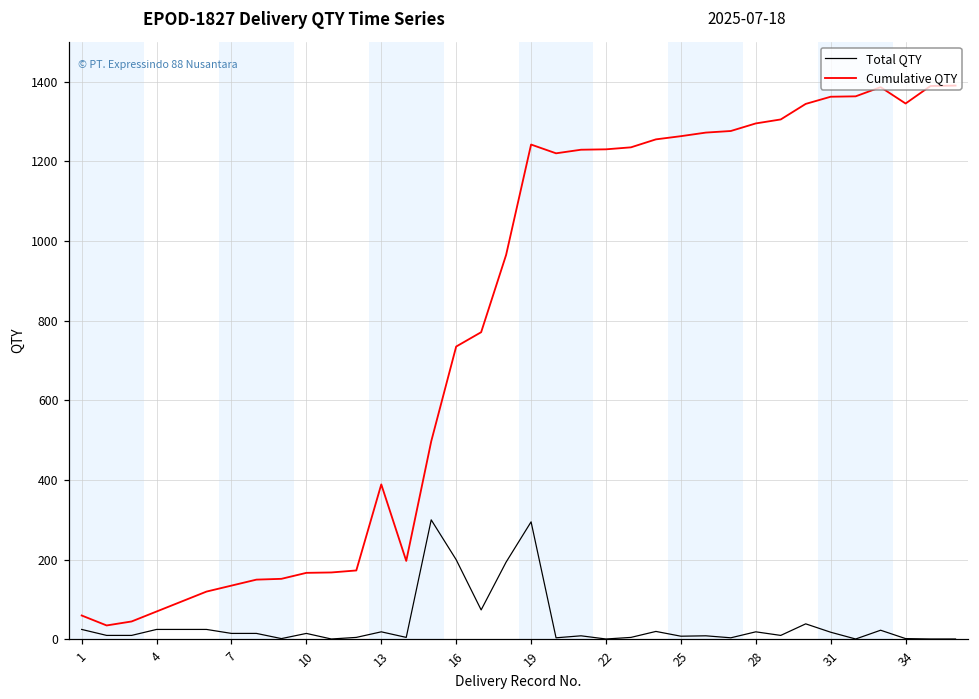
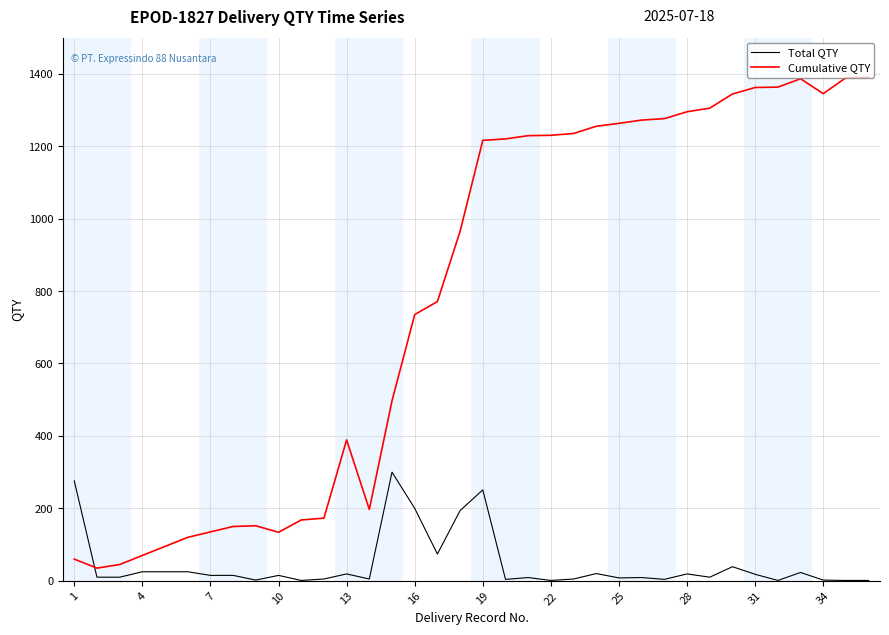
Total QTY, 1: 30 -> 280
Cumulative QTY, 10: 170 -> 130
Total QTY, 19: 300 -> 250
Cumulative QTY, 19: 1240 -> 1220
